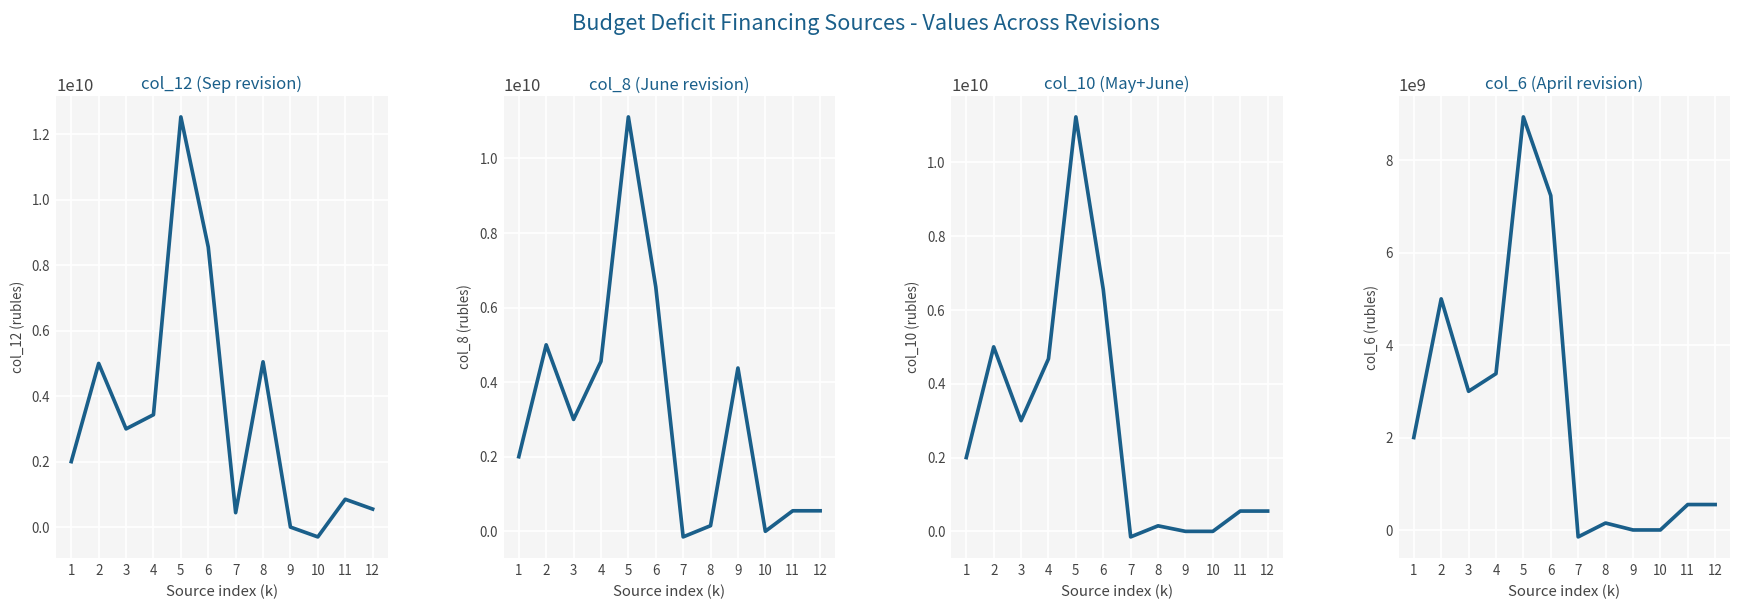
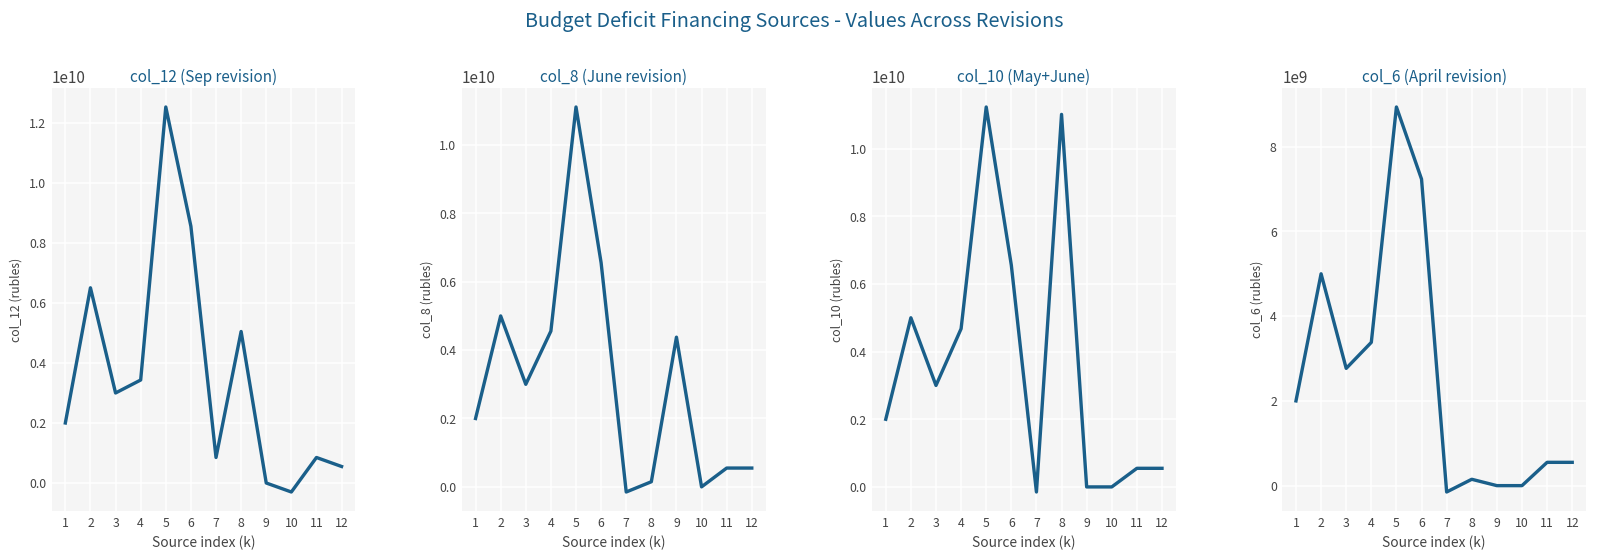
col_12 (Sep revision), 2: 5000000000 -> 6500000000
col_12 (Sep revision), 7: 400000000 -> 900000000
col_10 (May+June), 8: 200000000 -> 11000000000
col_6 (April revision), 3: 3000000000 -> 2800000000
